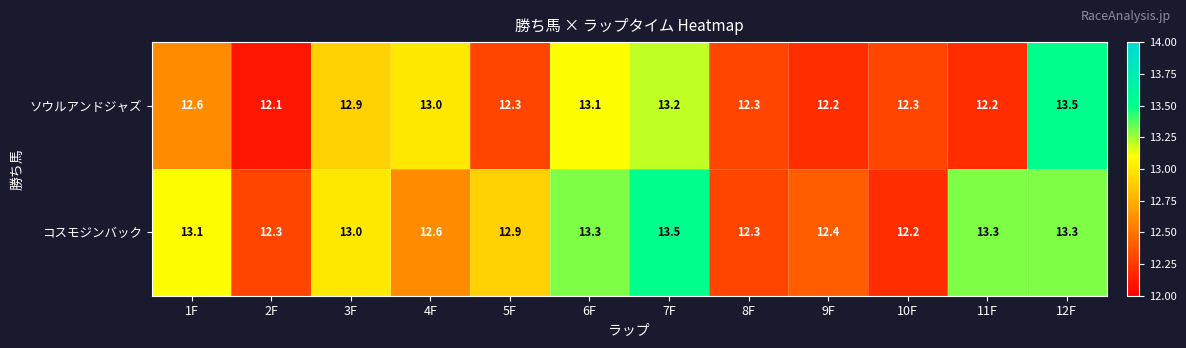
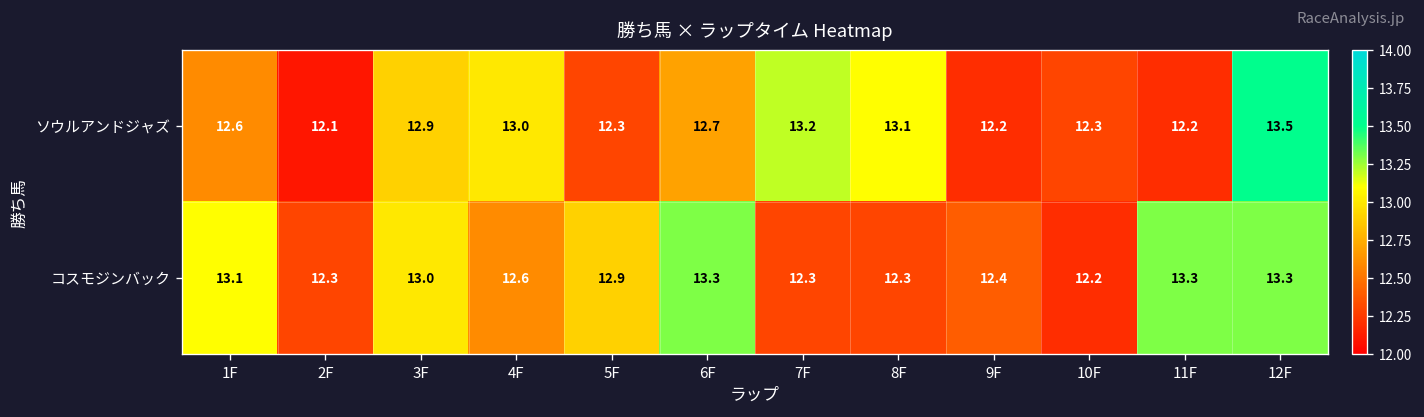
ソウルアンドジャズ, 6F: 13.1 -> 12.7
ソウルアンドジャズ, 8F: 12.3 -> 13.1
コスモジンバック, 7F: 13.5 -> 12.3
